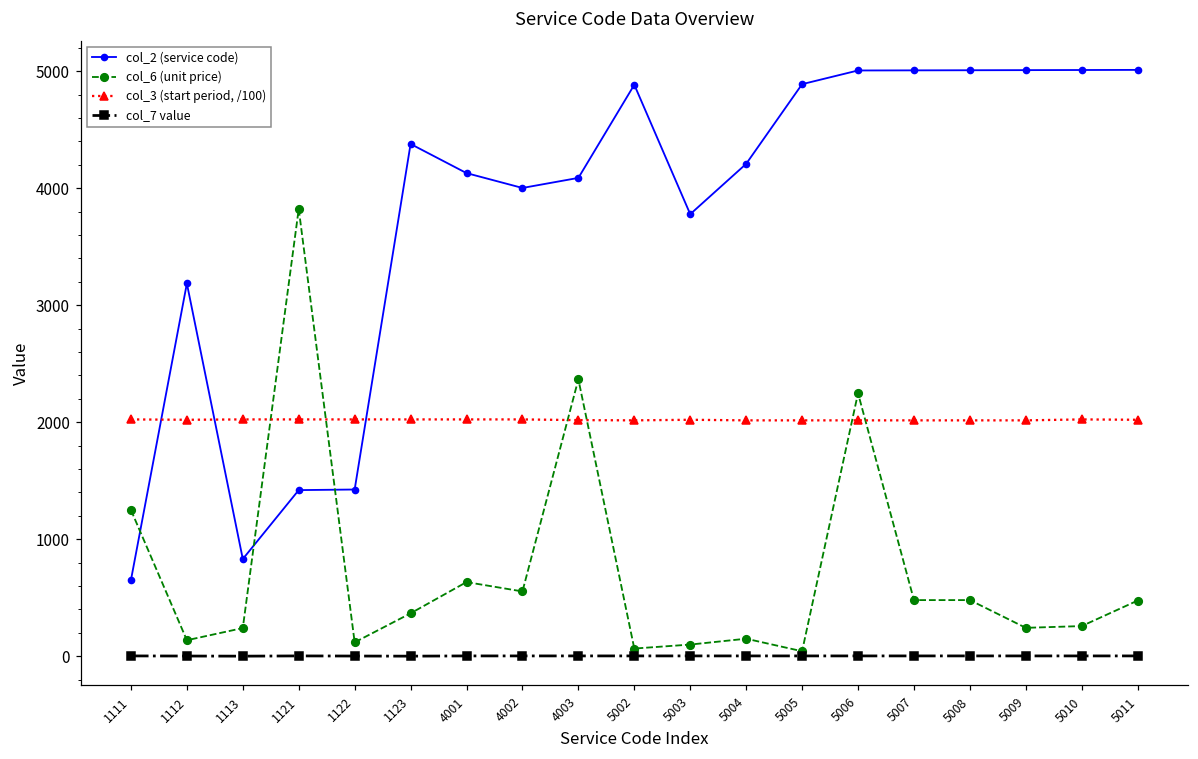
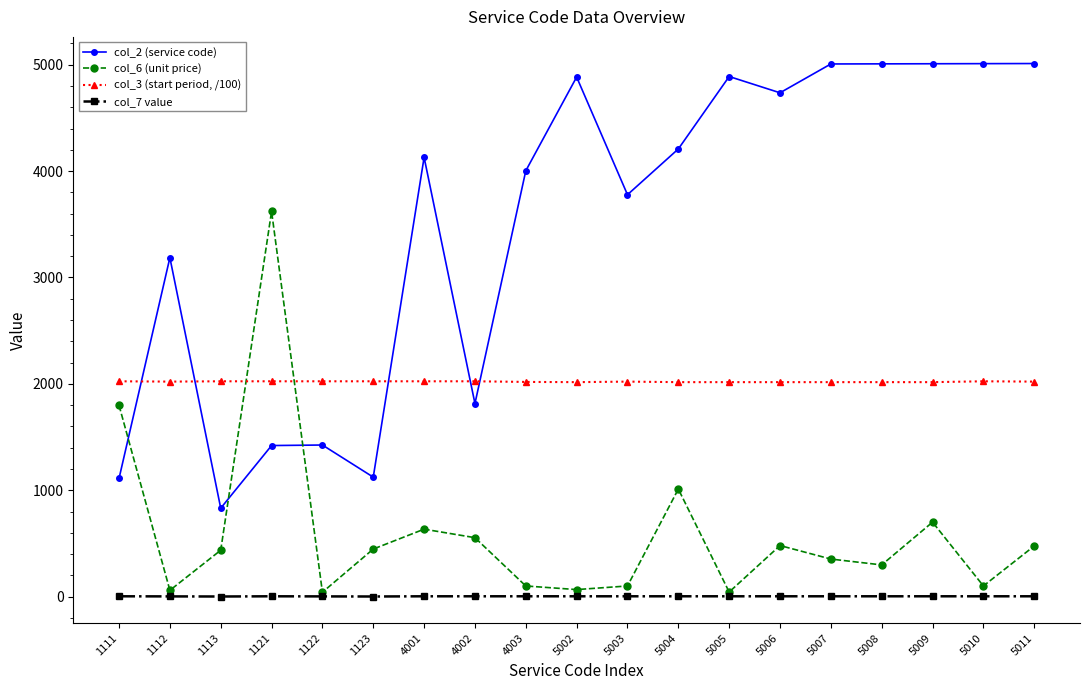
col_2 (service code), 1111: 650 -> 1110
col_6 (unit price), 1111: 1250 -> 1800
col_6 (unit price), 1112: 140 -> 60
col_6 (unit price), 1113: 240 -> 440
col_6 (unit price), 1121: 3820 -> 3620
col_6 (unit price), 1122: 120 -> 40
col_2 (service code), 1123: 4380 -> 1120
col_6 (unit price), 1123: 370 -> 450
col_2 (service code), 4002: 4000 -> 1820
col_2 (service code), 4003: 4090 -> 4000
col_6 (unit price), 4003: 2370 -> 100
col_6 (unit price), 5004: 150 -> 1010
col_2 (service code), 5006: 5010 -> 4740
col_6 (unit price), 5006: 2250 -> 480
col_6 (unit price), 5007: 480 -> 350
col_6 (unit price), 5008: 480 -> 300
col_6 (unit price), 5009: 240 -> 700
col_6 (unit price), 5010: 260 -> 100
